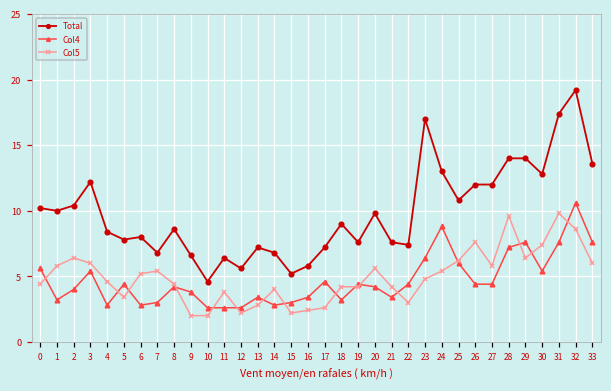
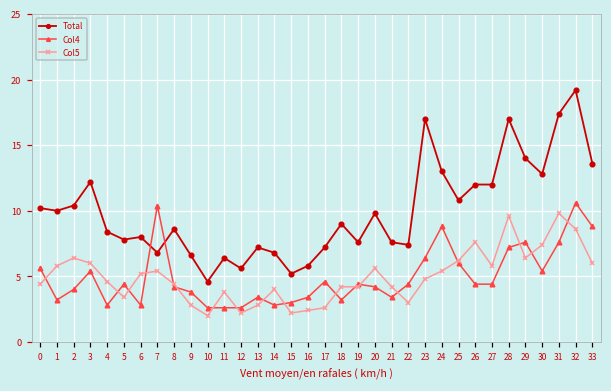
Col4, 7: 3.0 -> 10.4
Col5, 9: 2.0 -> 2.8
Total, 28: 14.0 -> 17.0
Col4, 33: 7.6 -> 8.8
